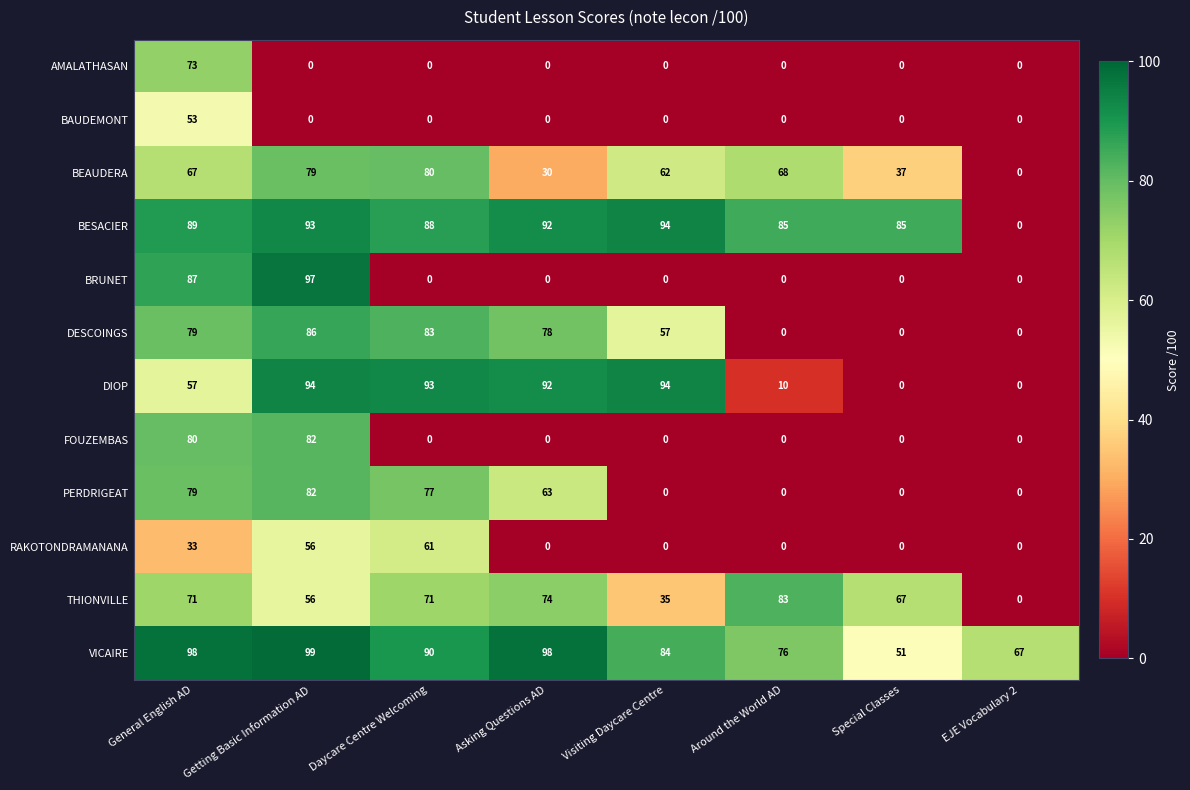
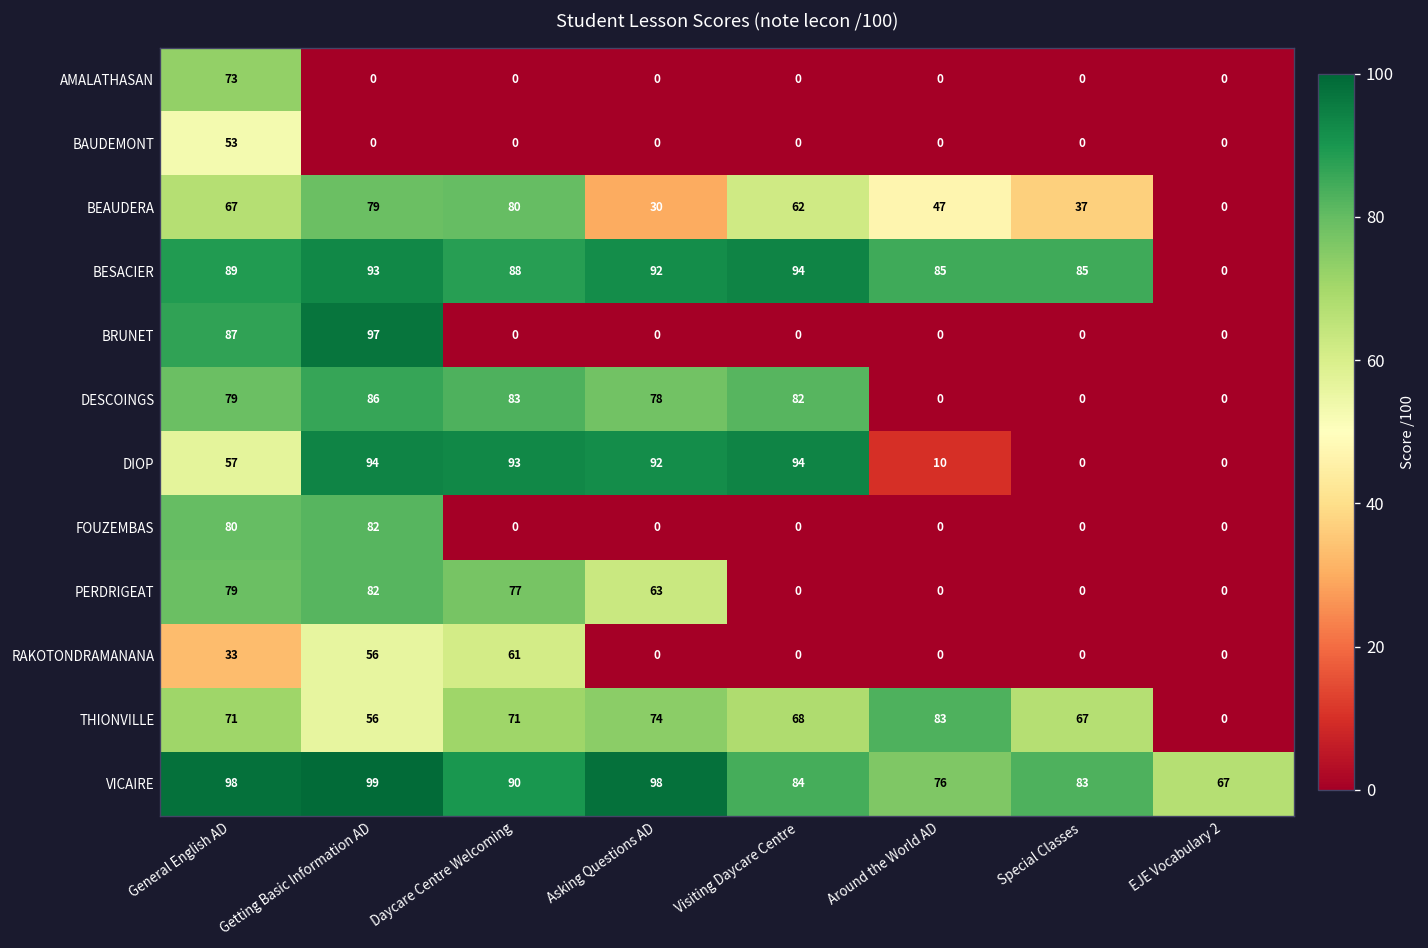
BEAUDERA, Around the World AD: 68 -> 47
DESCOINGS, Visiting Daycare Centre: 57 -> 82
THIONVILLE, Visiting Daycare Centre: 35 -> 68
VICAIRE, Special Classes: 51 -> 83
